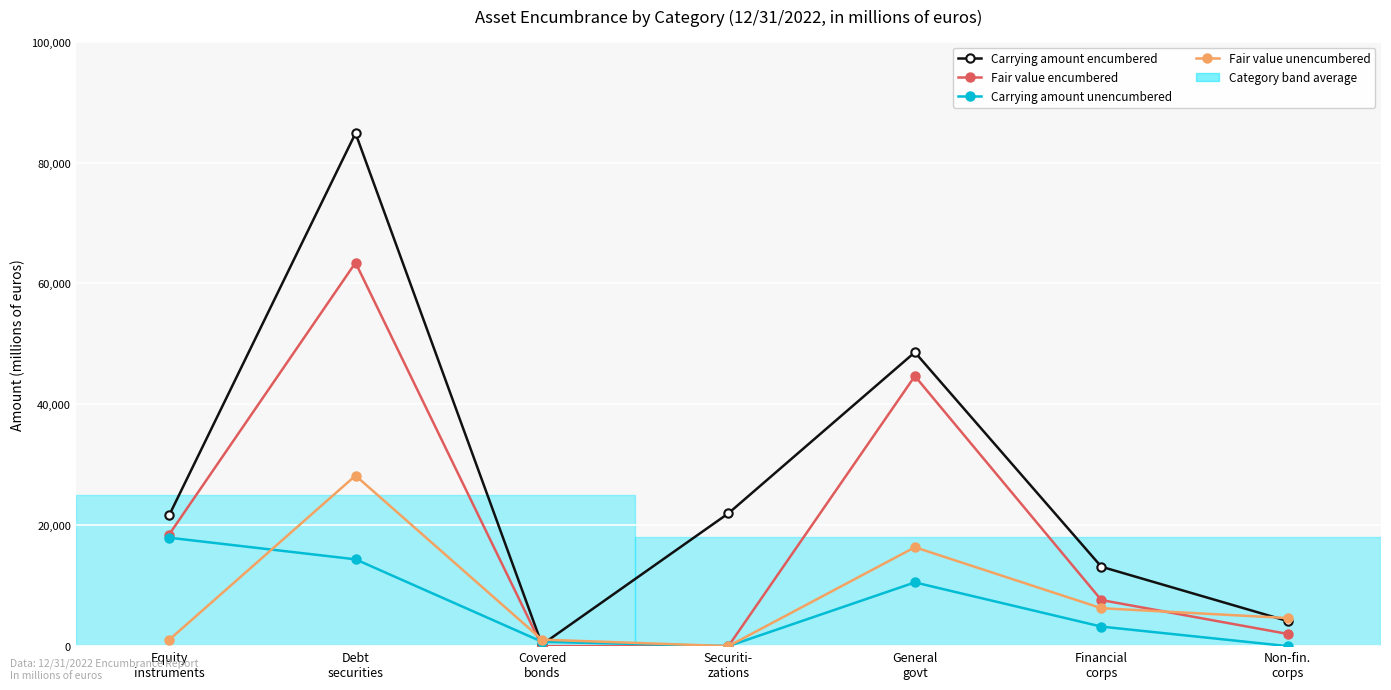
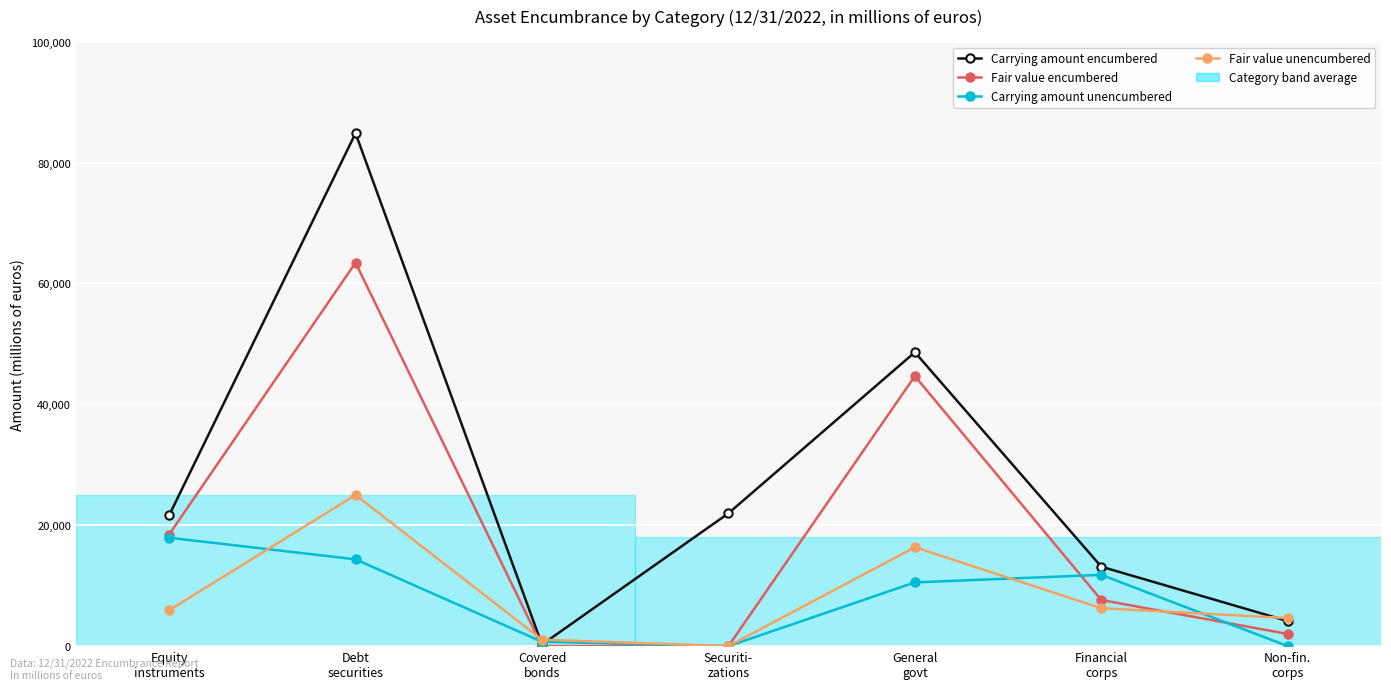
Fair value unencumbered, Equity instruments: 1,000 -> 6,000
Fair value unencumbered, Debt securities: 28,000 -> 25,000
Carrying amount unencumbered, Financial corps: 3,000 -> 12,000
